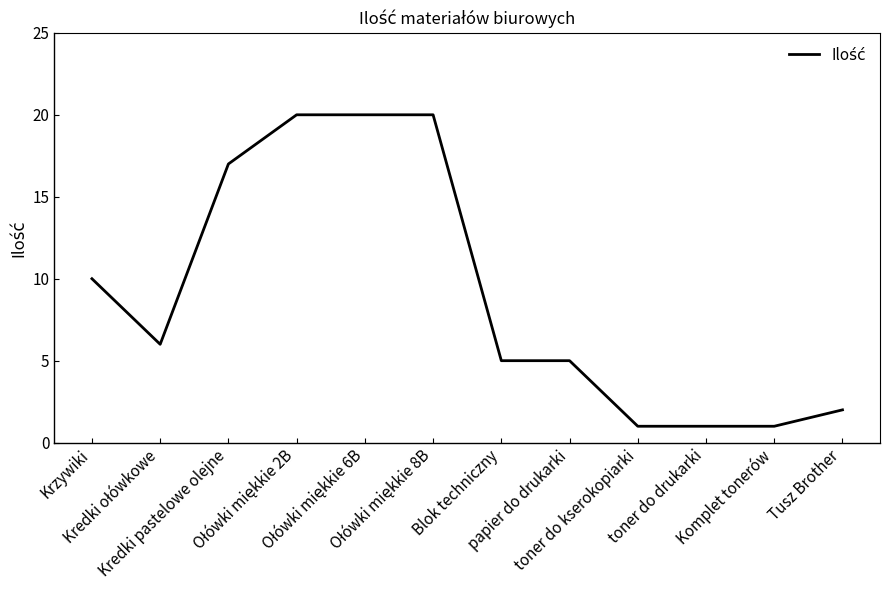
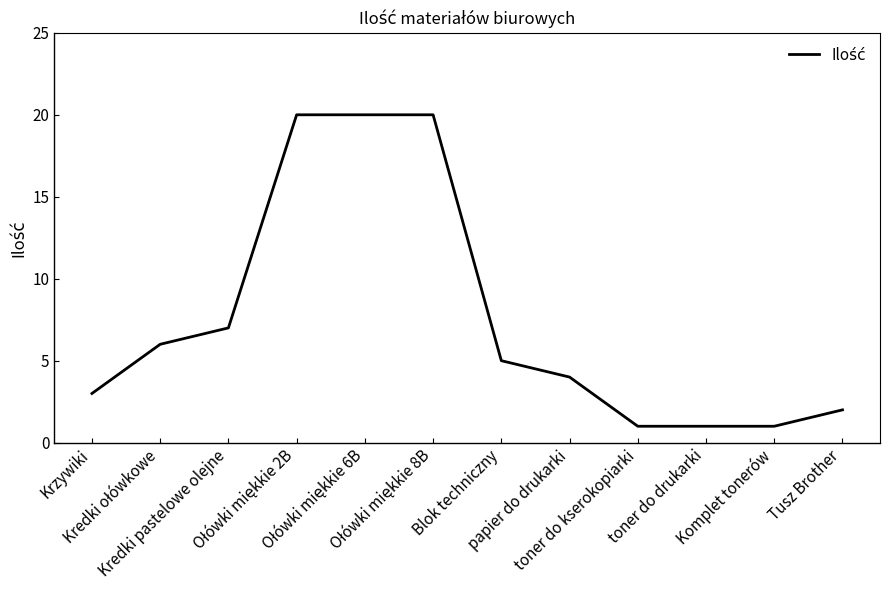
Krzywiki: 10 -> 3
Kredki pastelowe olejne: 17 -> 7
papier do drukarki: 5 -> 4
